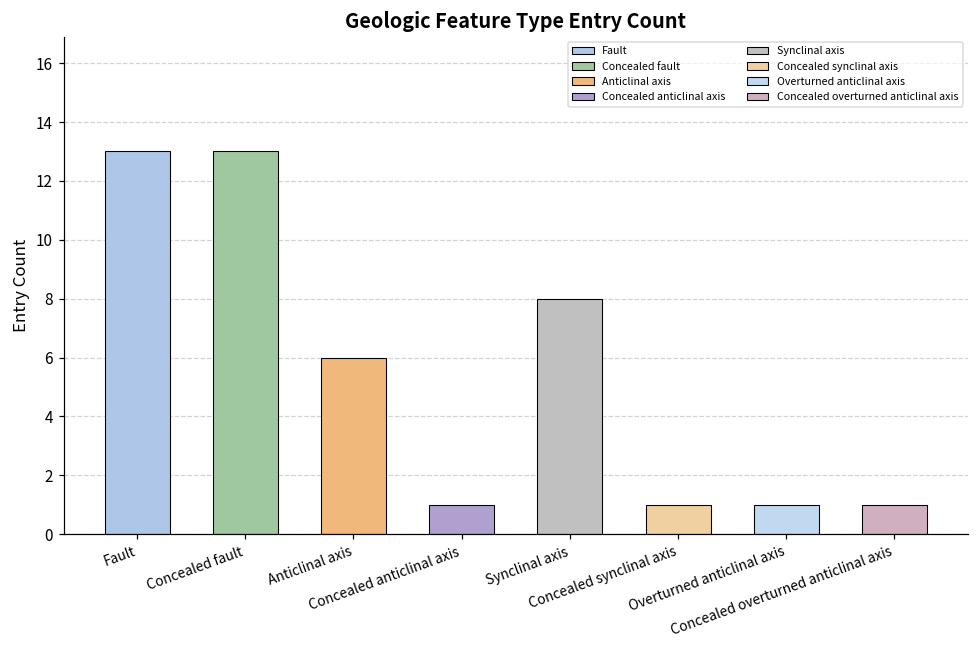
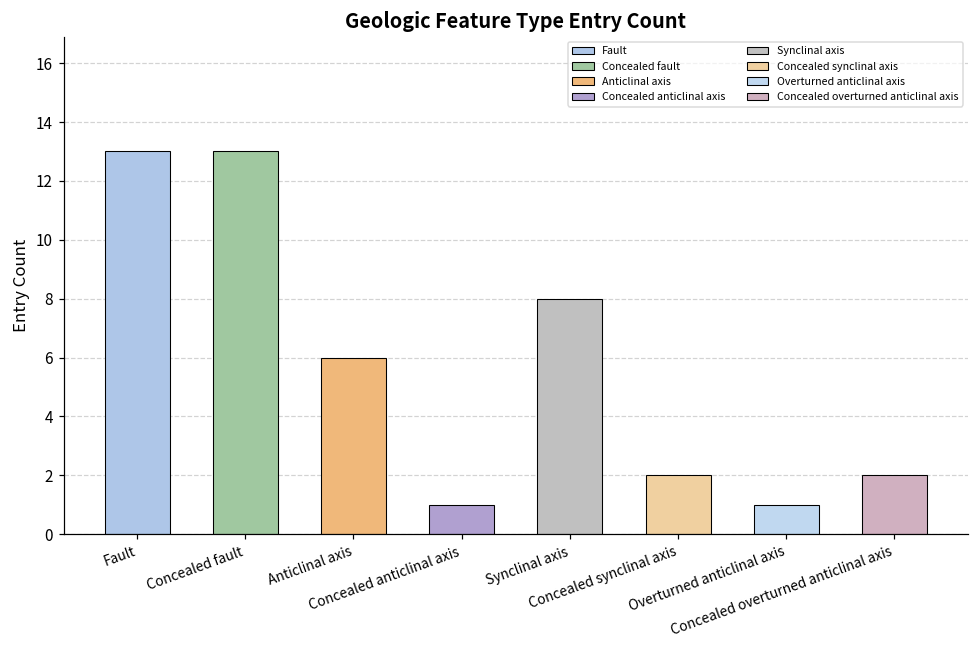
Concealed synclinal axis: 1 -> 2
Concealed overturned anticlinal axis: 1 -> 2
